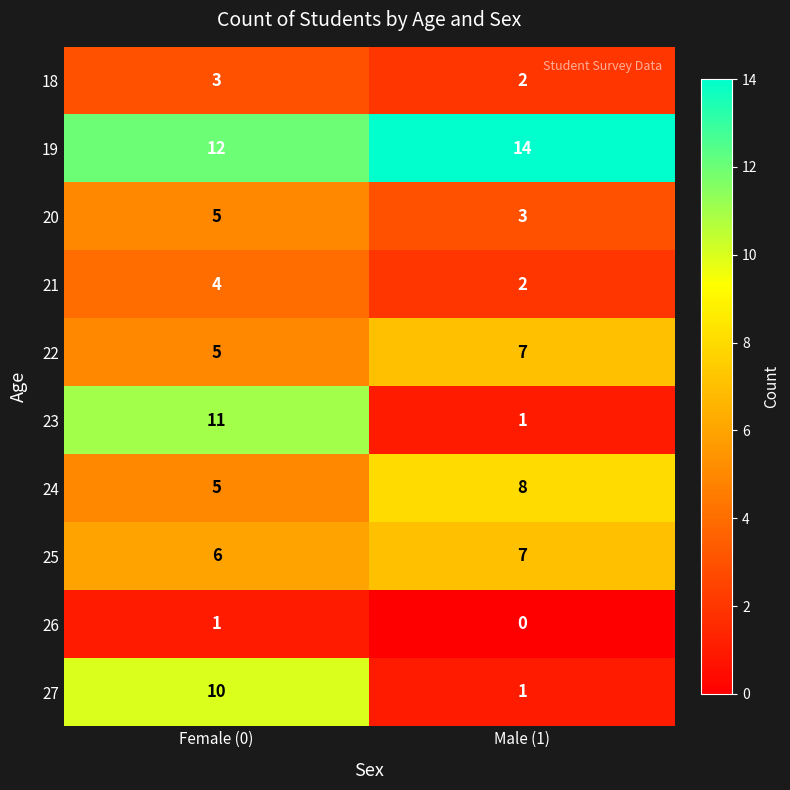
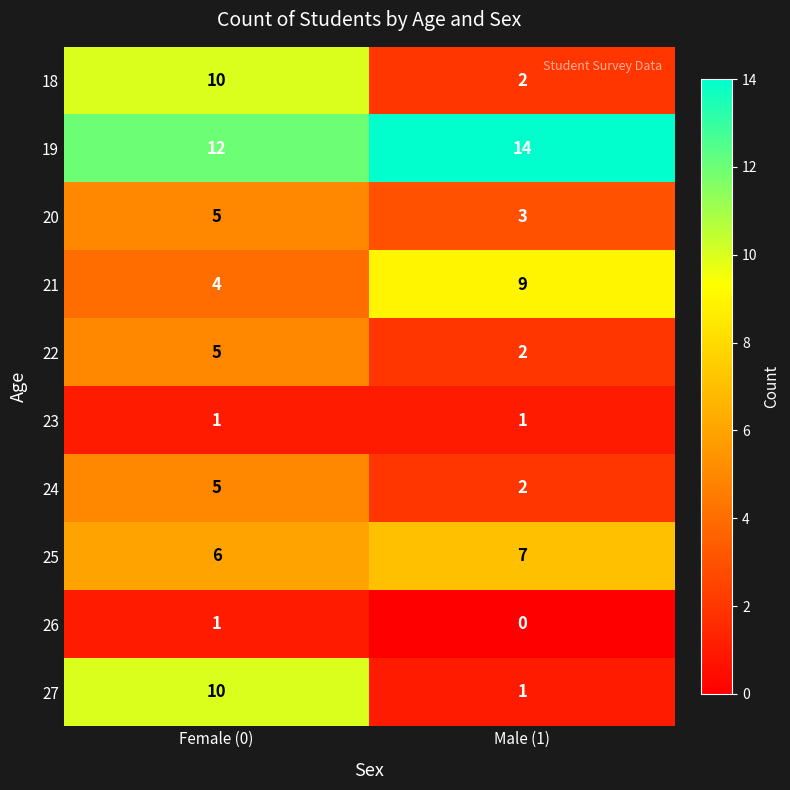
18, Female (0): 3 -> 10
21, Male (1): 2 -> 9
22, Male (1): 7 -> 2
23, Female (0): 11 -> 1
24, Male (1): 8 -> 2
